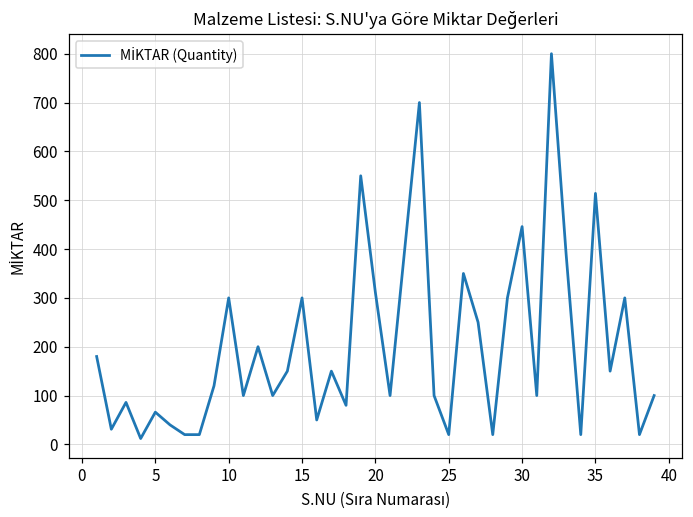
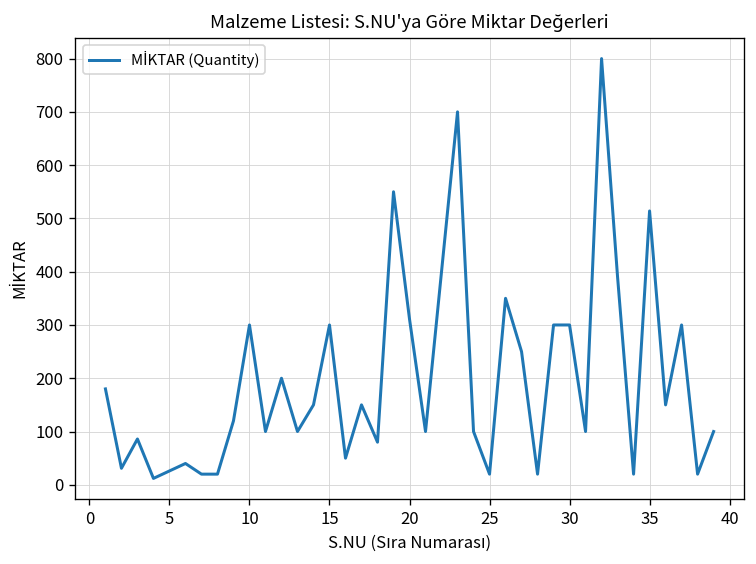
5: 70 -> 30
30: 450 -> 300
